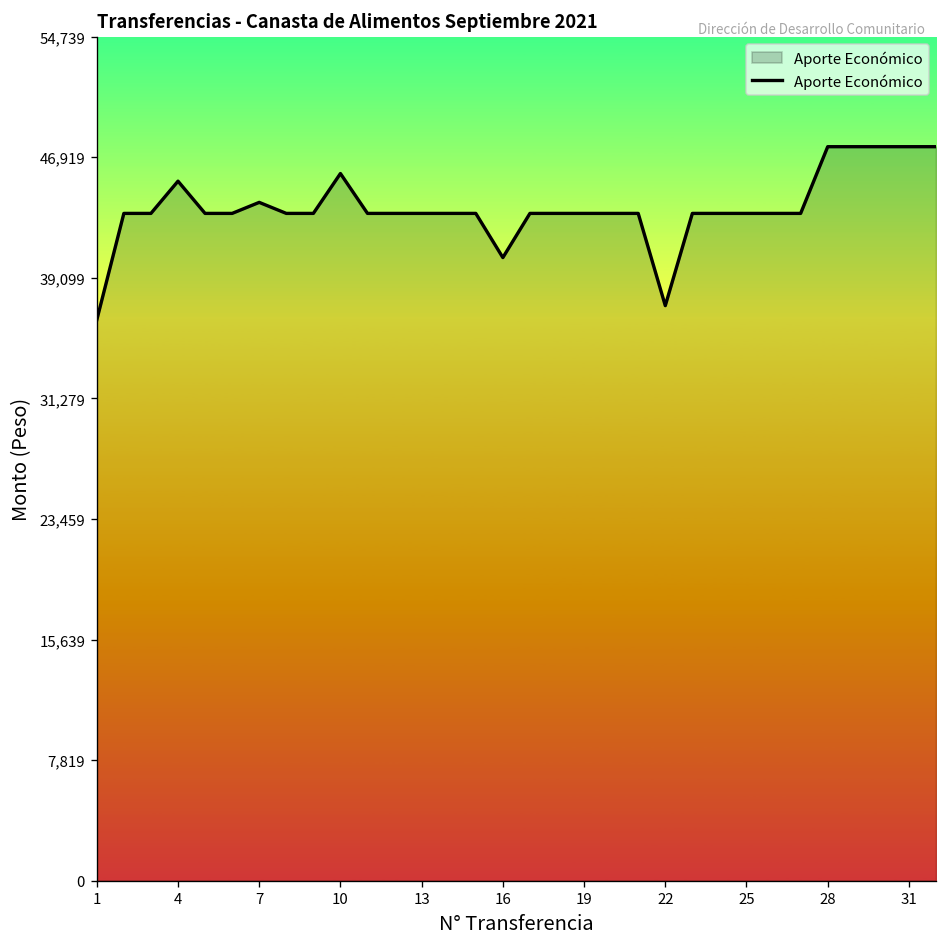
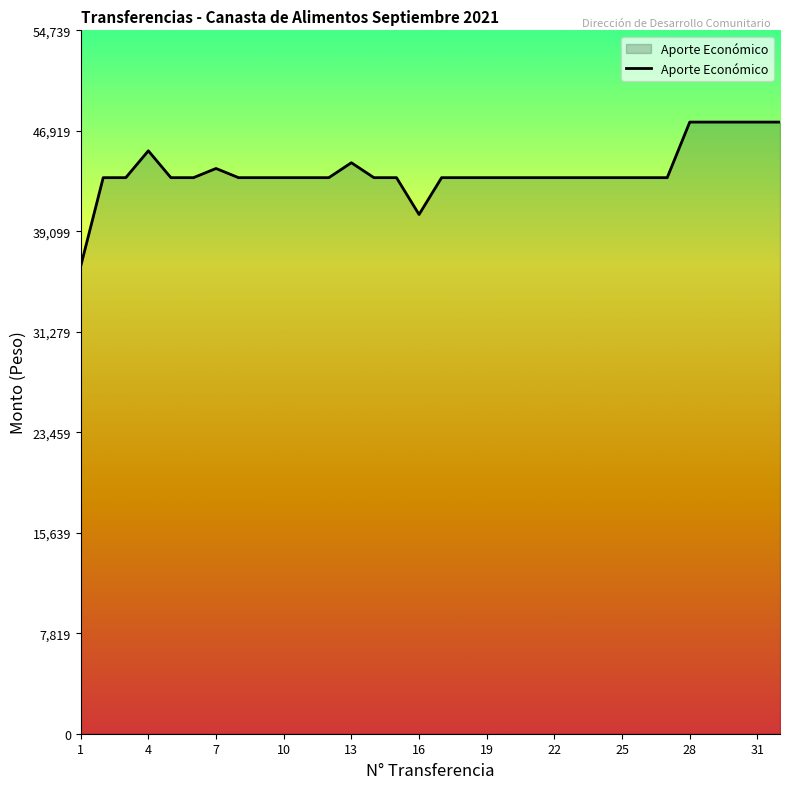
10: 45,900 -> 43,300
13: 43,300 -> 44,400
22: 37,300 -> 43,300
